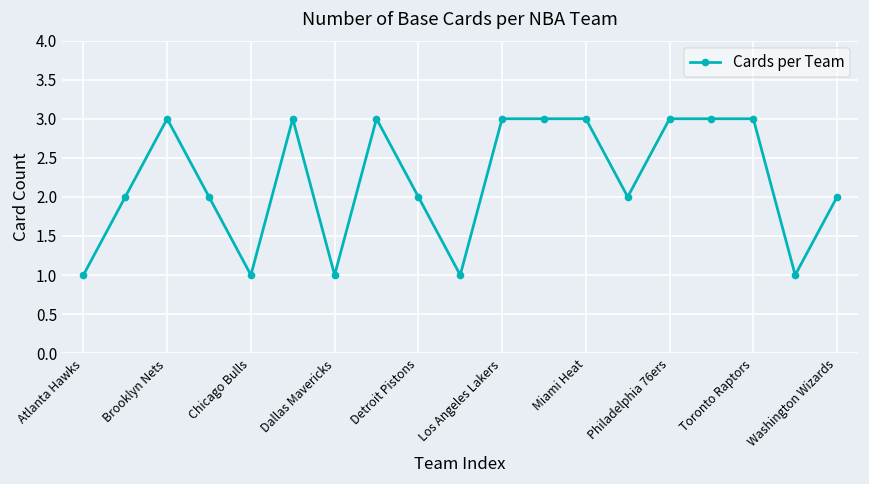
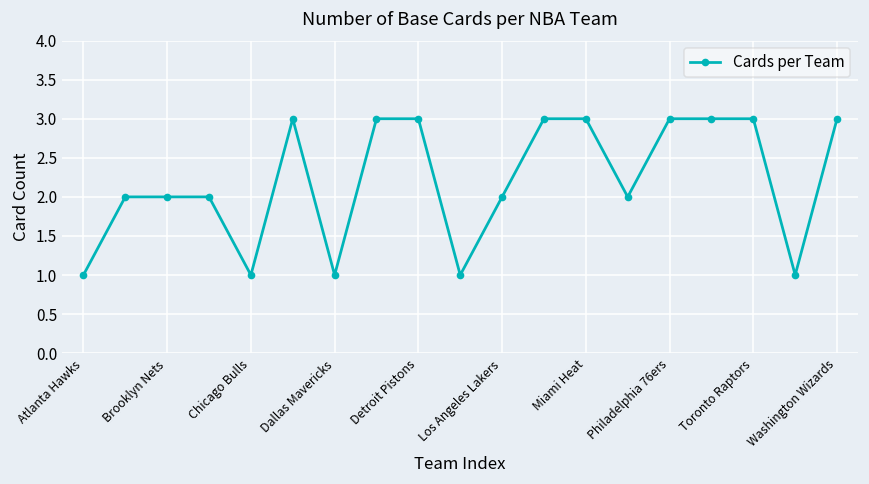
Brooklyn Nets: 3 -> 2
Detroit Pistons: 2 -> 3
Los Angeles Lakers: 3 -> 2
Washington Wizards: 2 -> 3
